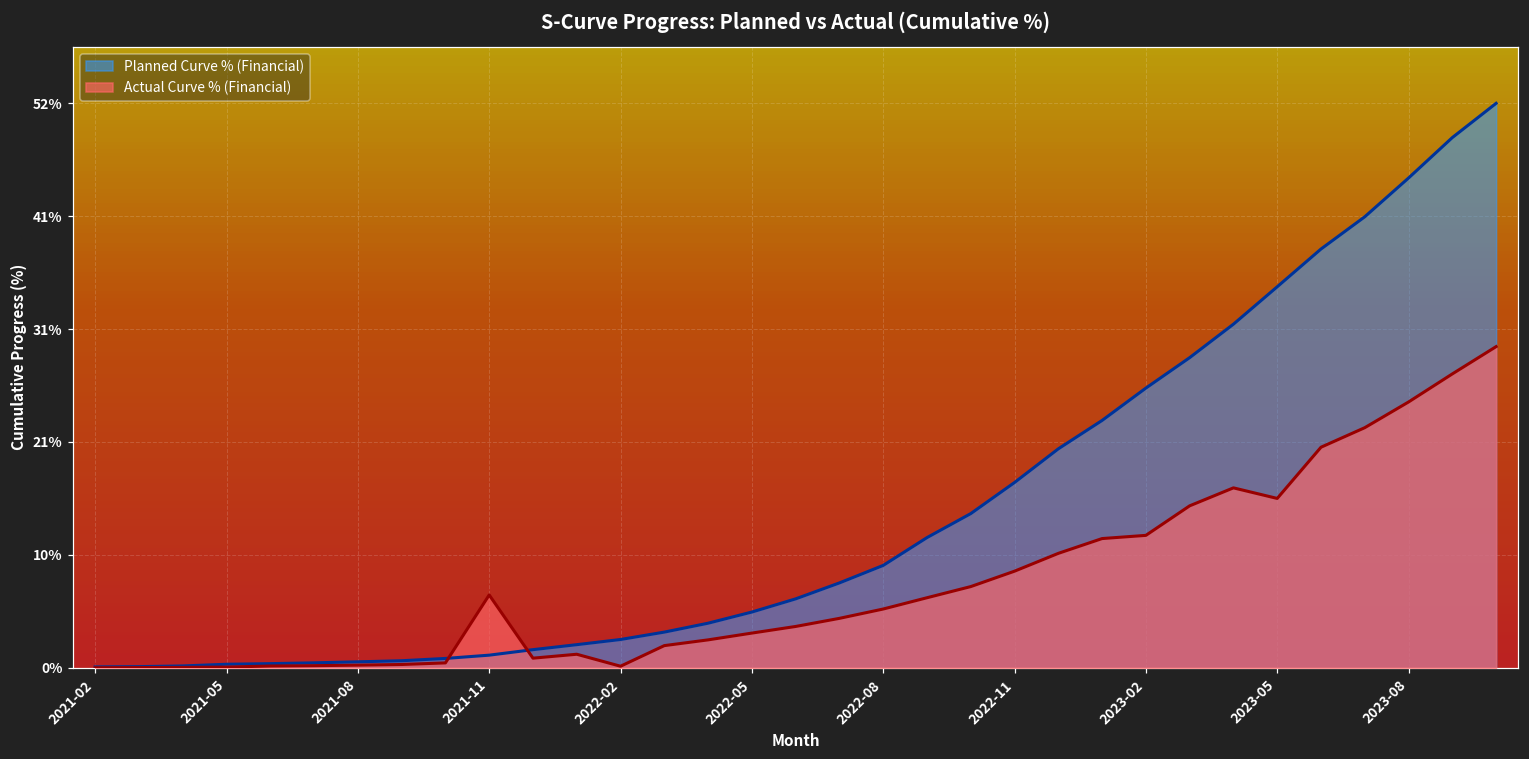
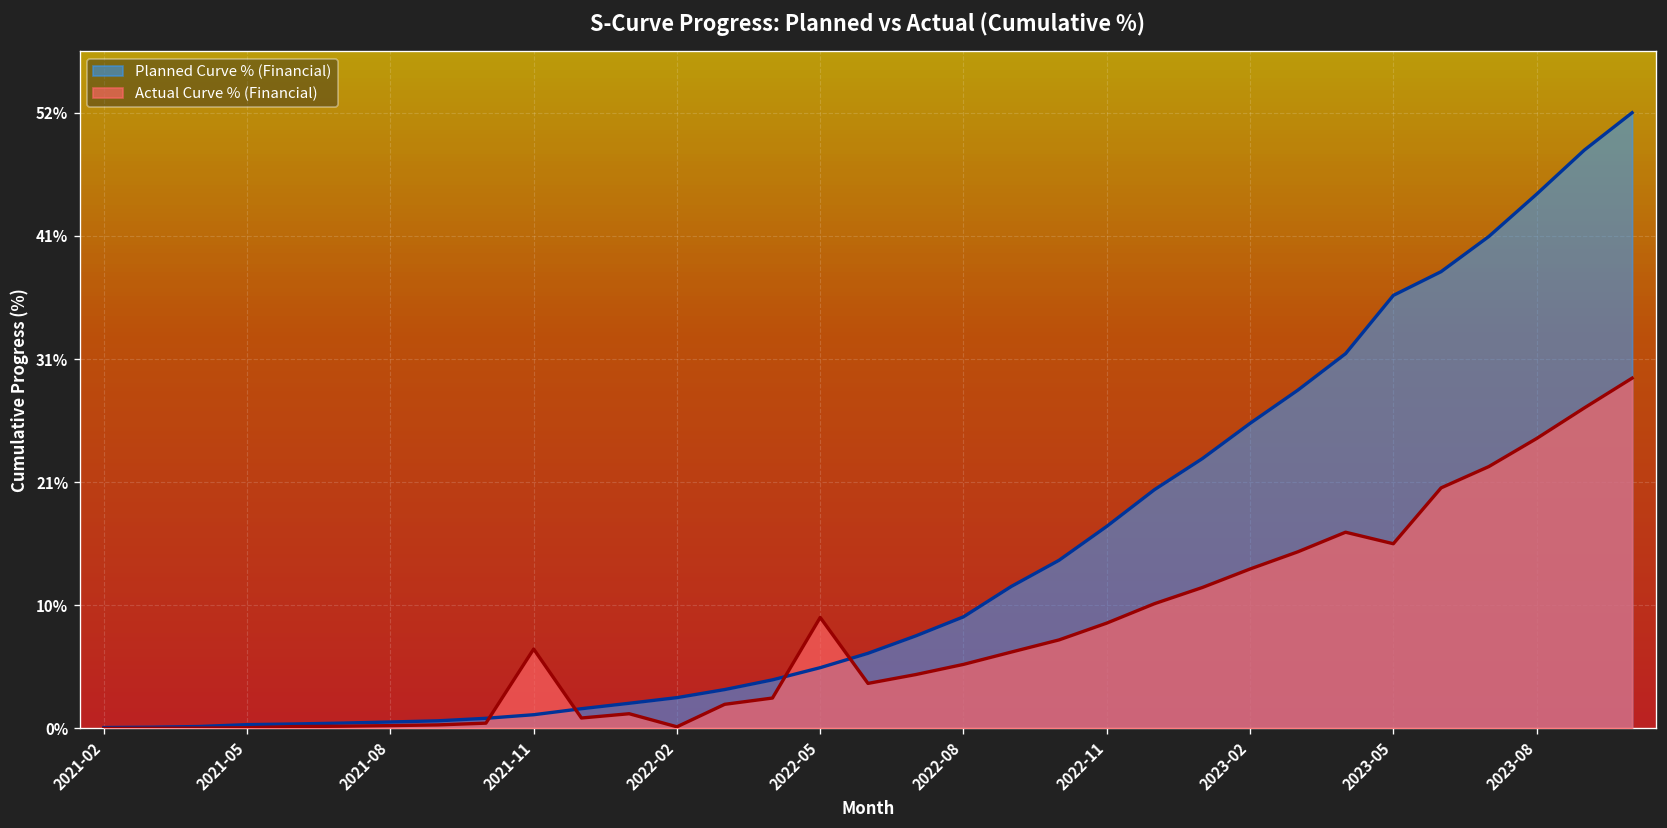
Actual Curve % (Financial), 2022-05: 3% -> 9%
Actual Curve % (Financial), 2023-02: 12% -> 13%
Planned Curve % (Financial), 2023-05: 35% -> 36%
